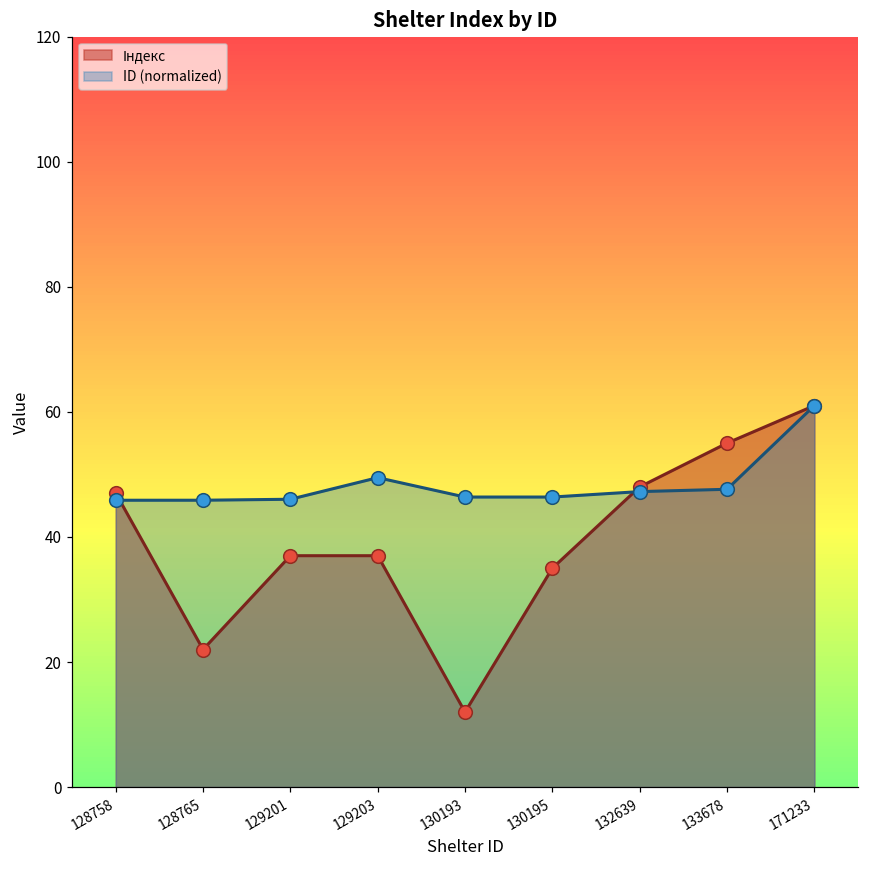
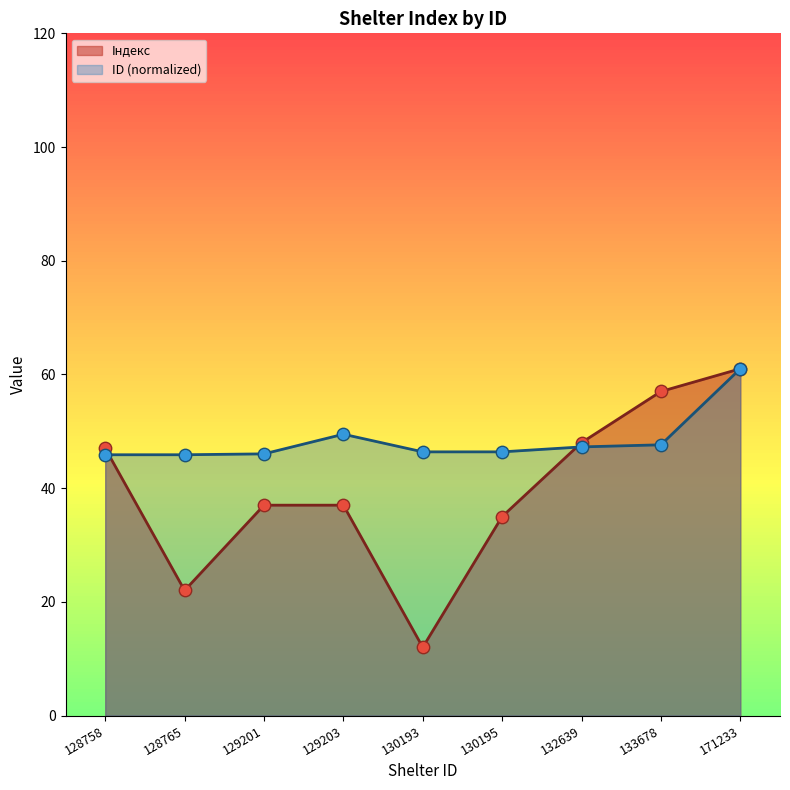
Індекс, 133678: 55 -> 57
